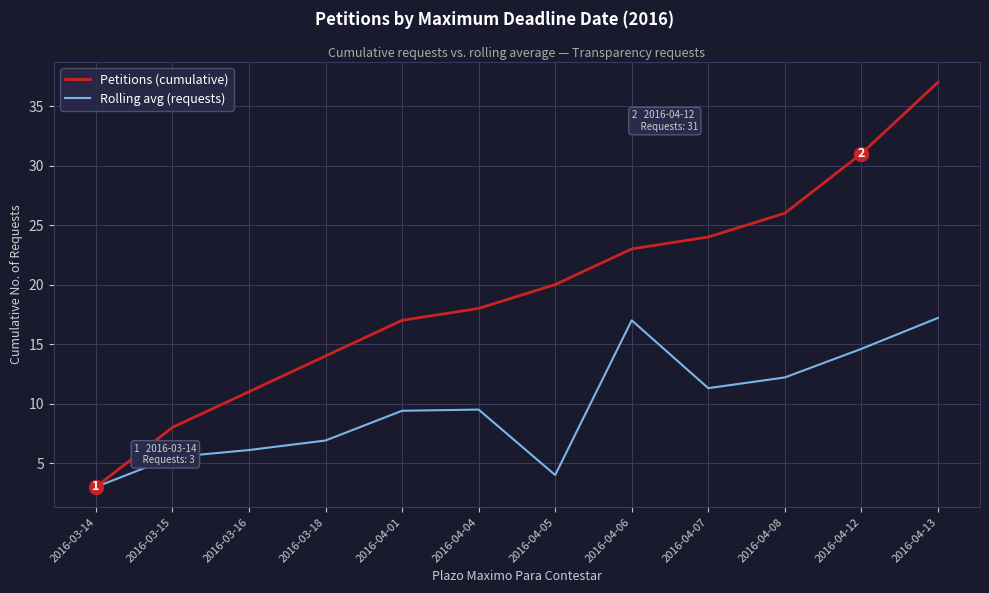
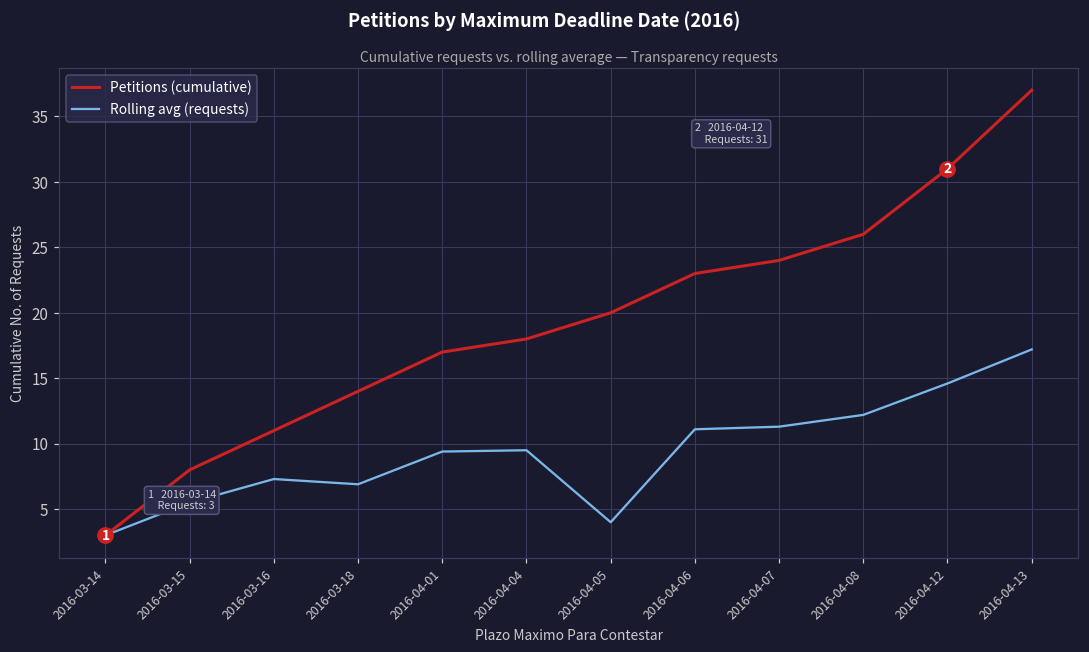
Rolling avg (requests), 2016-03-16: 6.1 -> 7.3
Rolling avg (requests), 2016-04-06: 17.0 -> 11.1
